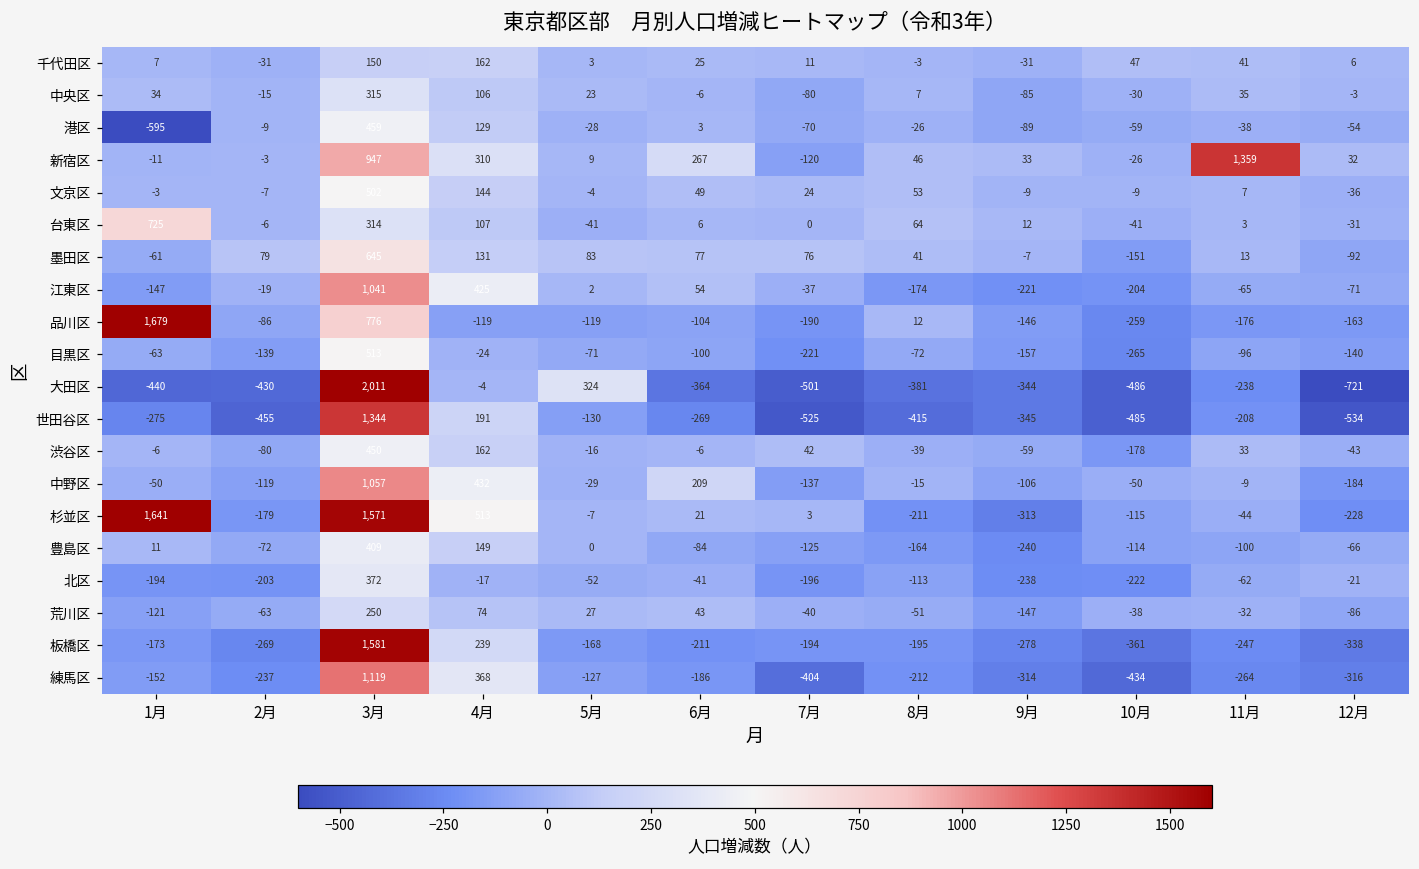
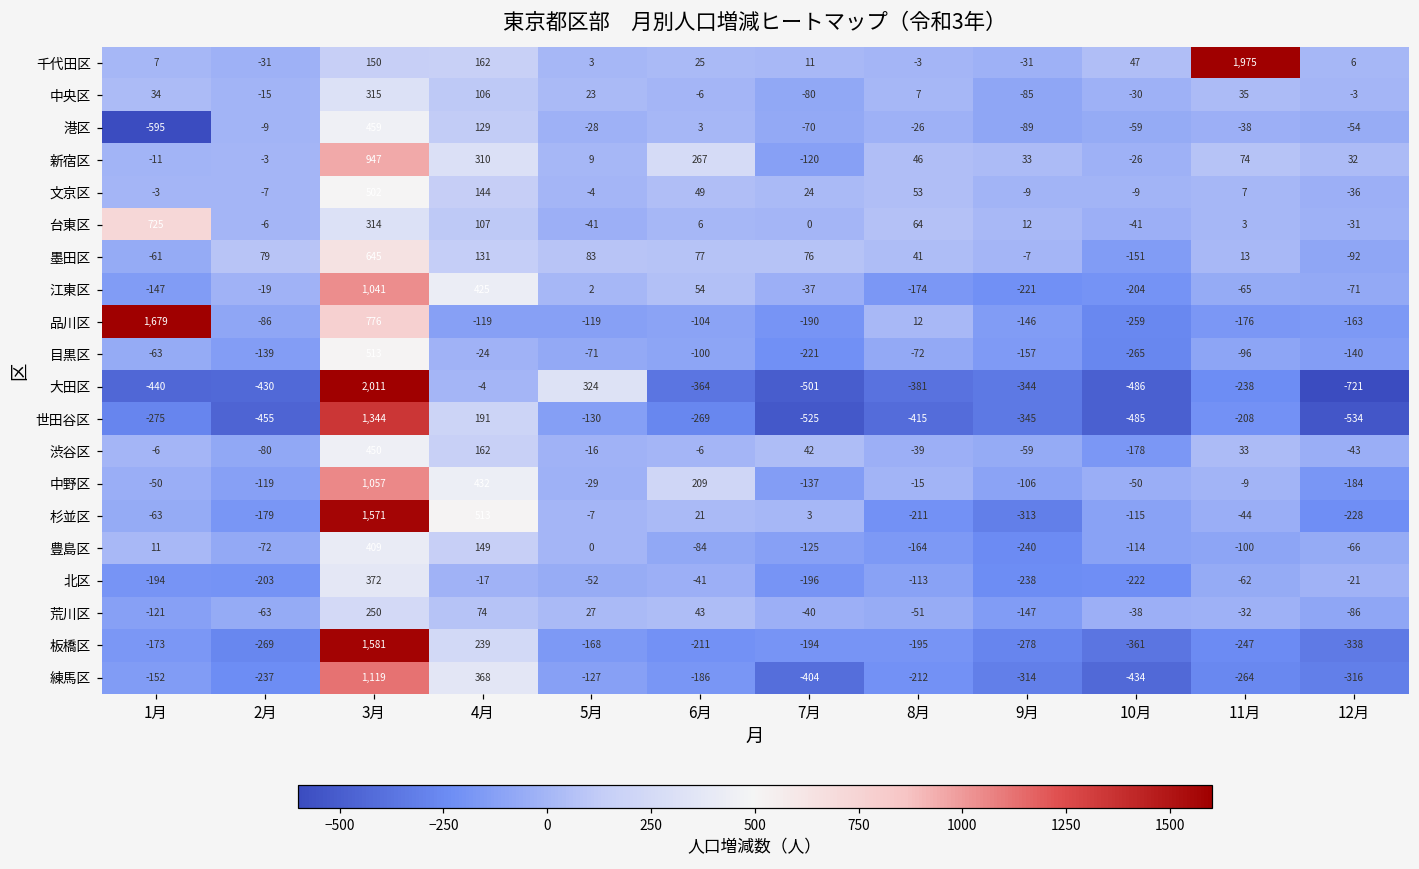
千代田区, 11月: 41 -> 1,975
新宿区, 11月: 1,359 -> 74
杉並区, 1月: 1,641 -> -63
